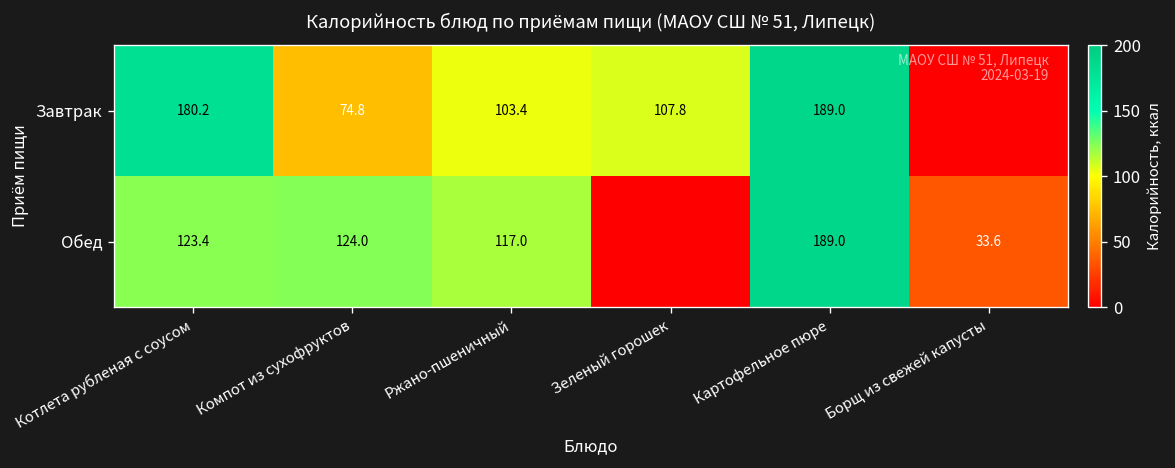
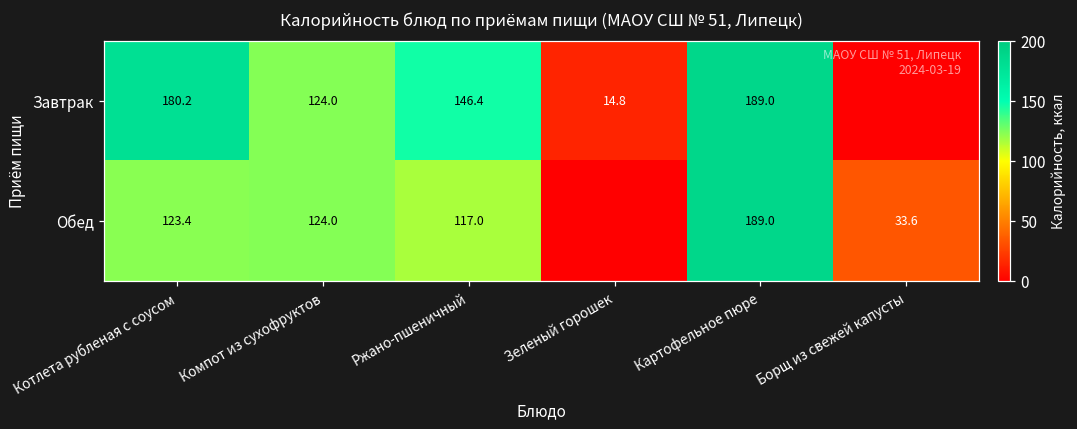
Завтрак, Компот из сухофруктов: 74.8 -> 124.0
Завтрак, Ржано-пшеничный: 103.4 -> 146.4
Завтрак, Зеленый горошек: 107.8 -> 14.8
